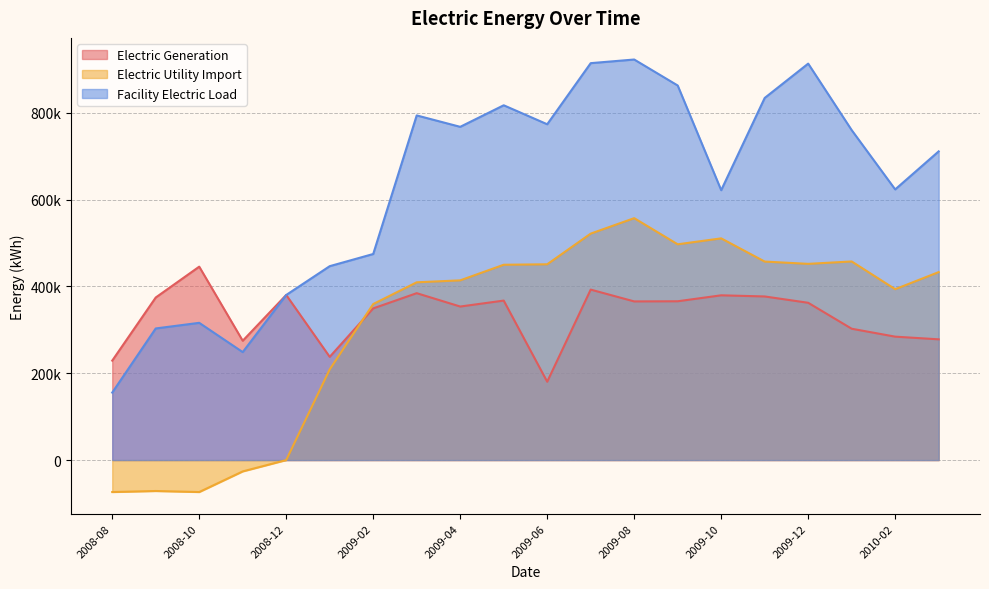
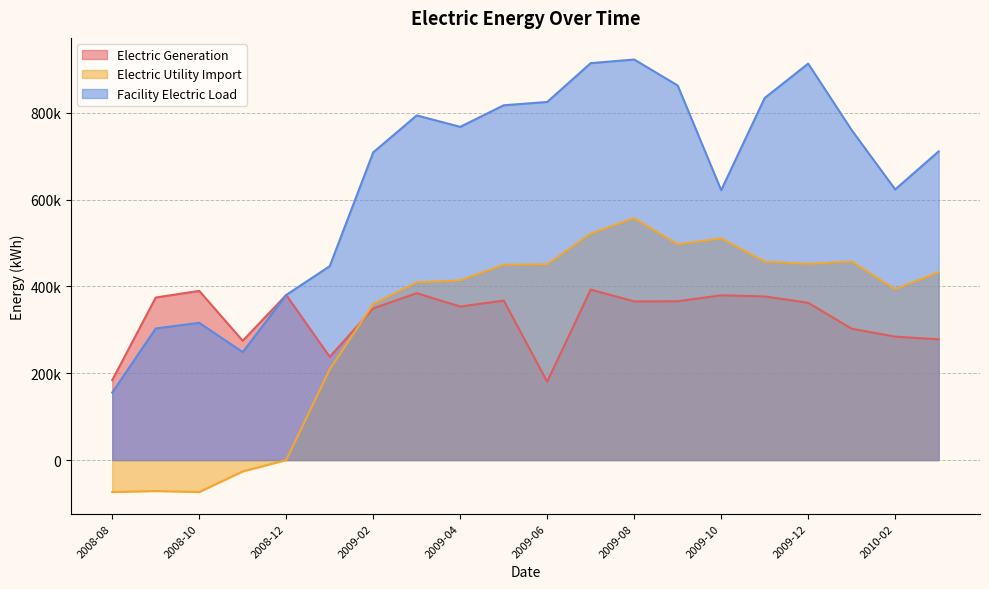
Electric Generation, 2008-08: 230000 -> 180000
Electric Generation, 2008-10: 450000 -> 390000
Facility Electric Load, 2009-02: 470000 -> 710000
Facility Electric Load, 2009-06: 770000 -> 830000
